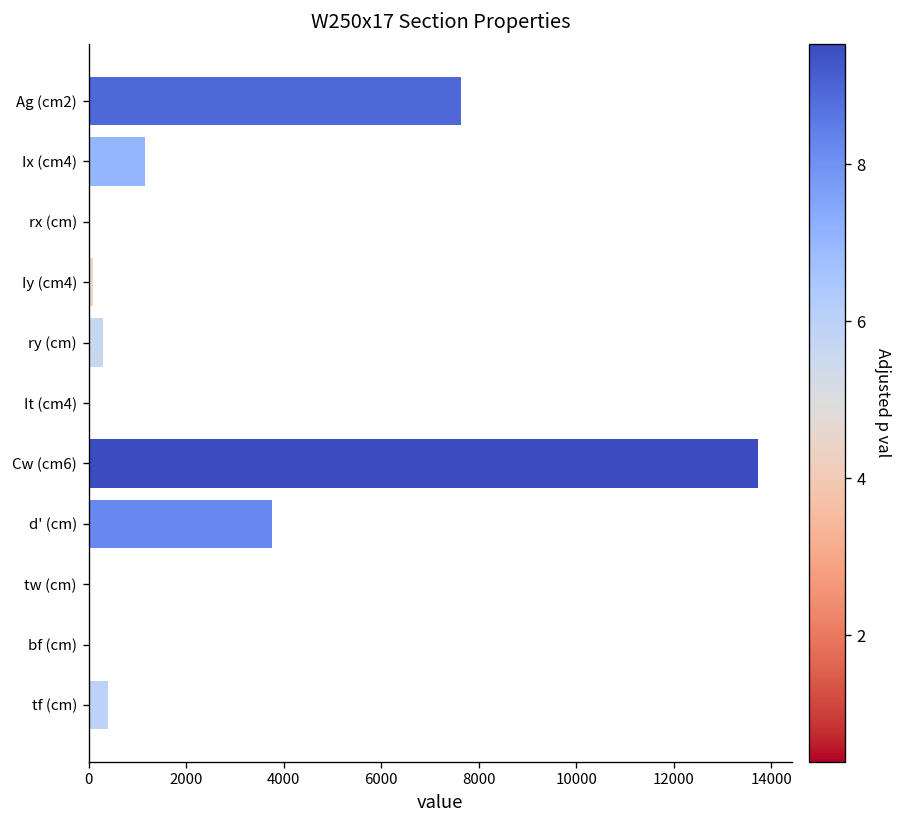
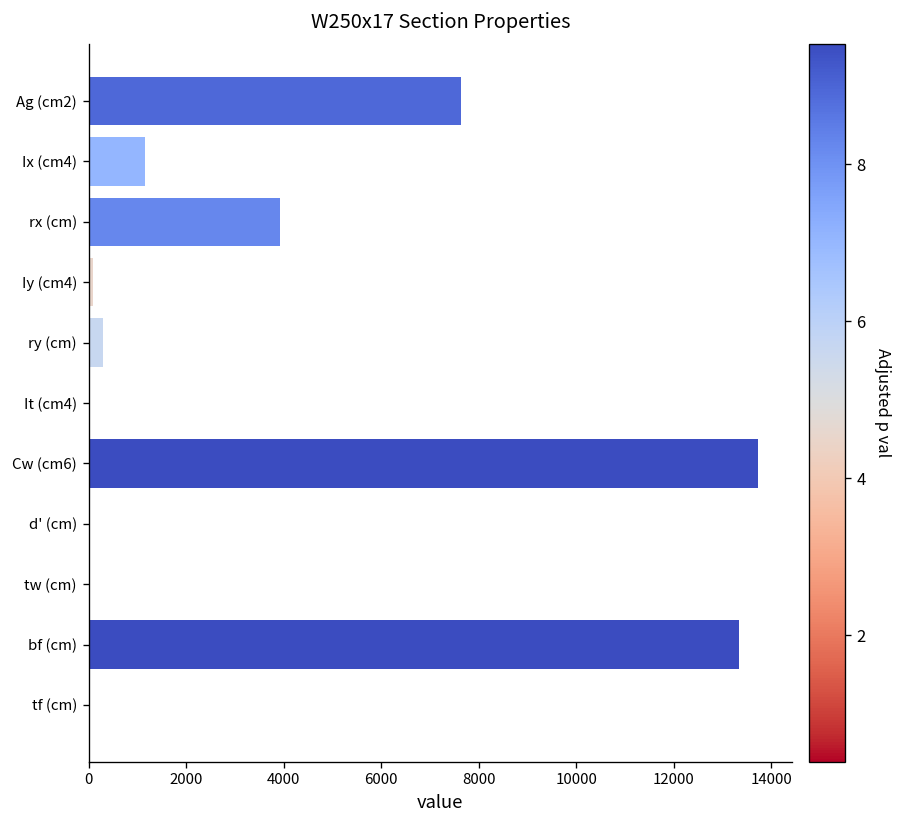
rx (cm): 0 -> 3900
d' (cm): 3800 -> 0
bf (cm): 0 -> 13300
tf (cm): 400 -> 0
